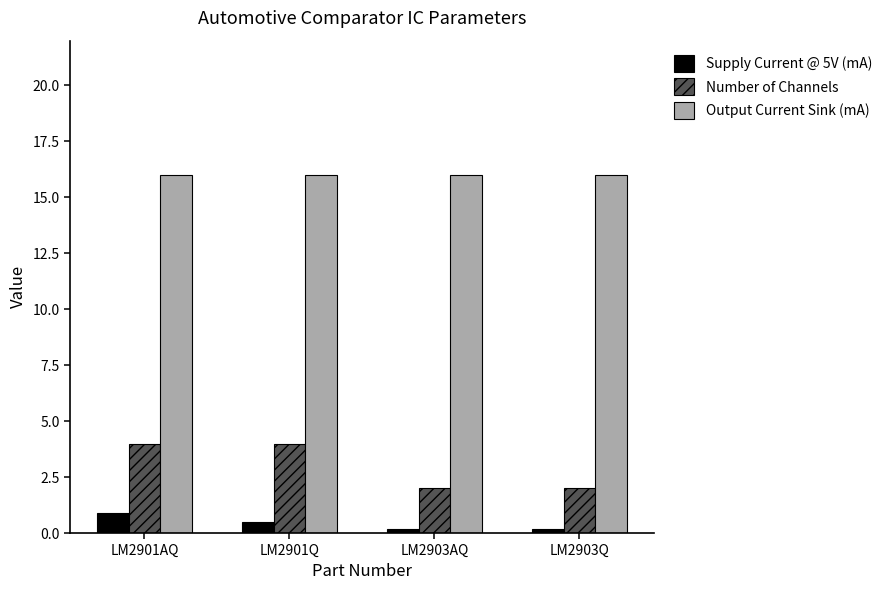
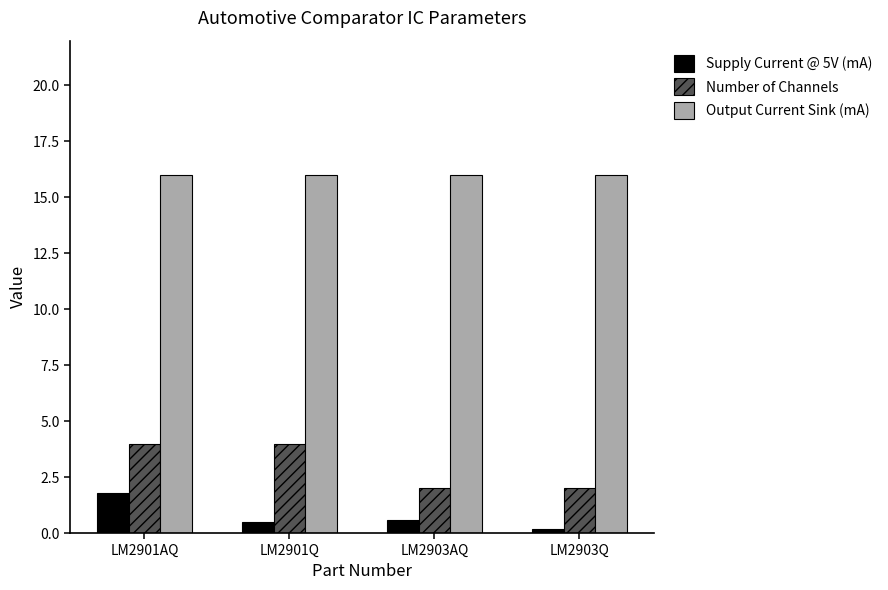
Supply Current @ 5V (mA), LM2901AQ: 0.9 -> 1.8
Supply Current @ 5V (mA), LM2903AQ: 0.2 -> 0.6
